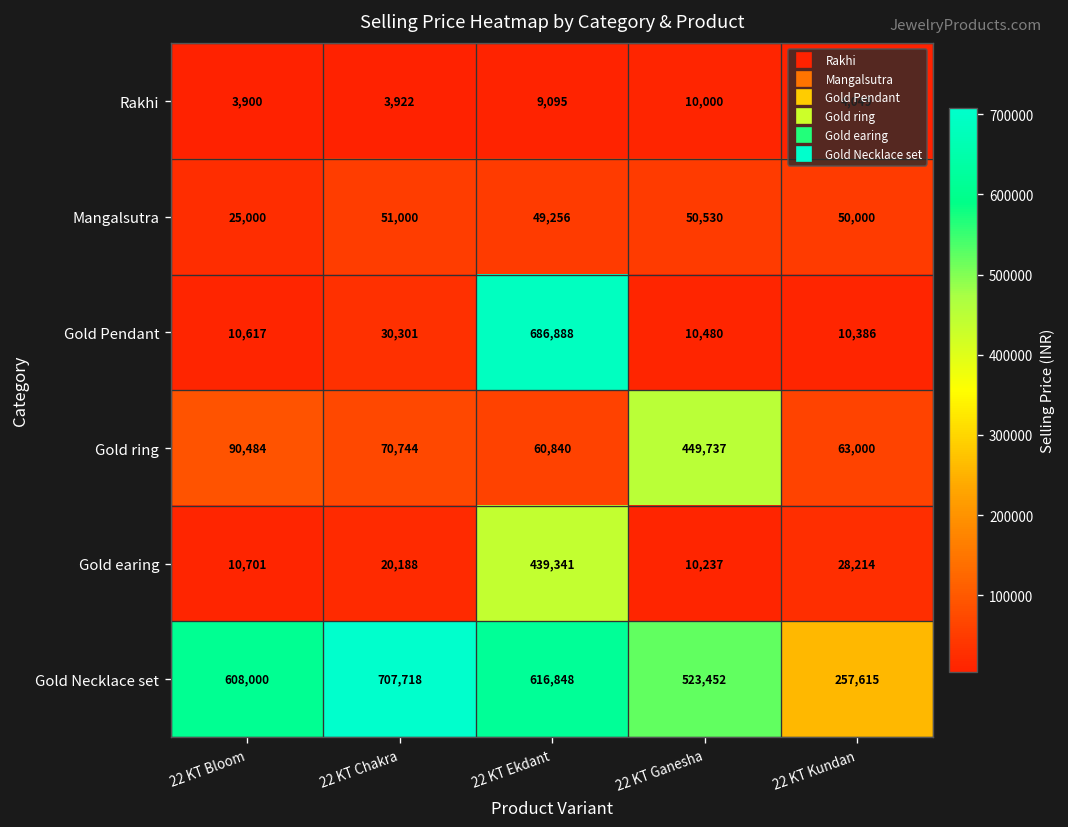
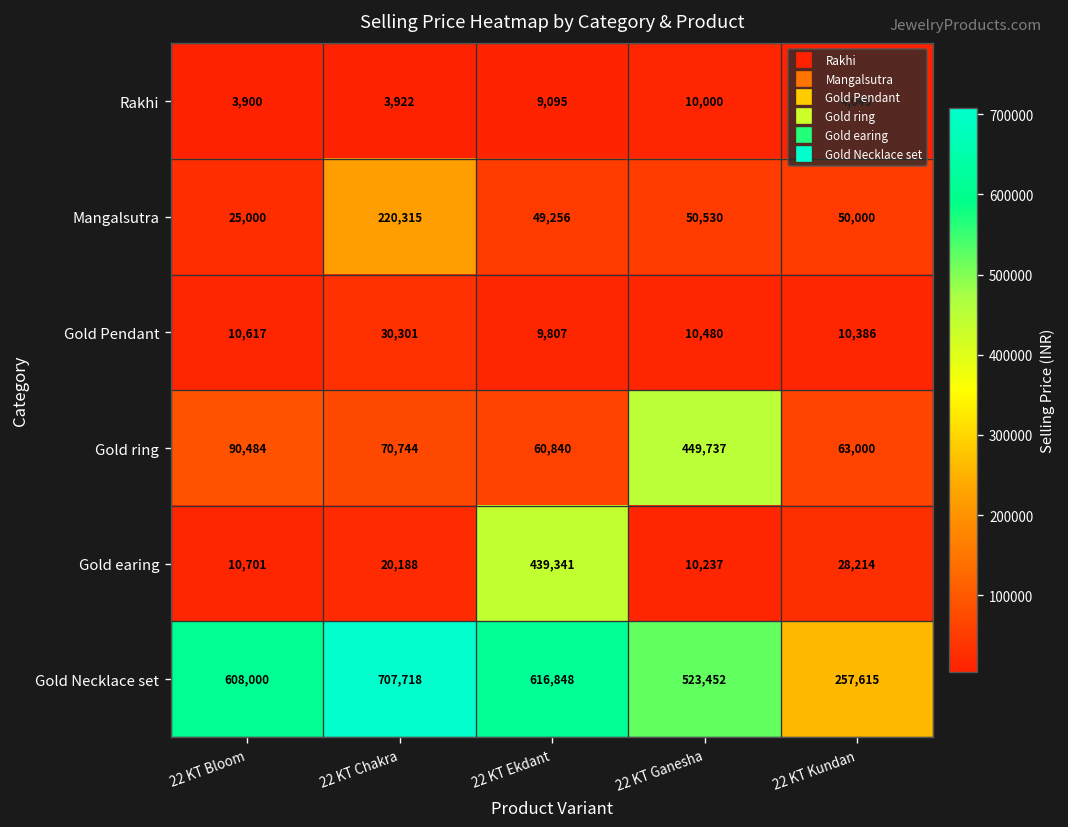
Mangalsutra, 22 KT Chakra: 51,000 -> 220,315
Gold Pendant, 22 KT Ekdant: 686,888 -> 9,807
